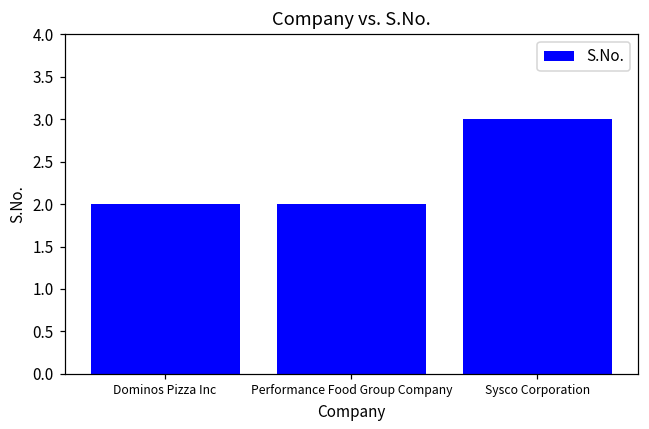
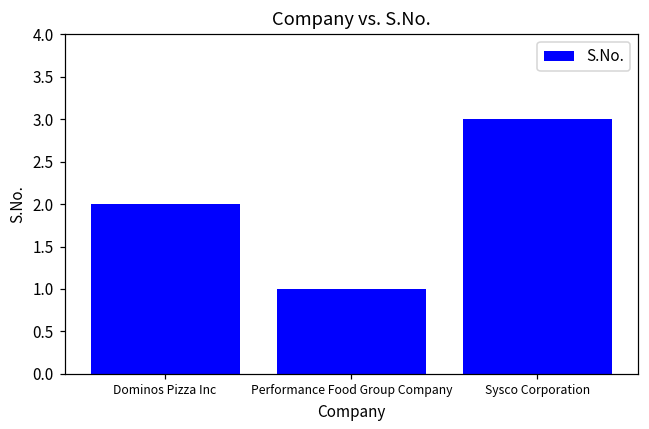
Performance Food Group Company: 2 -> 1
